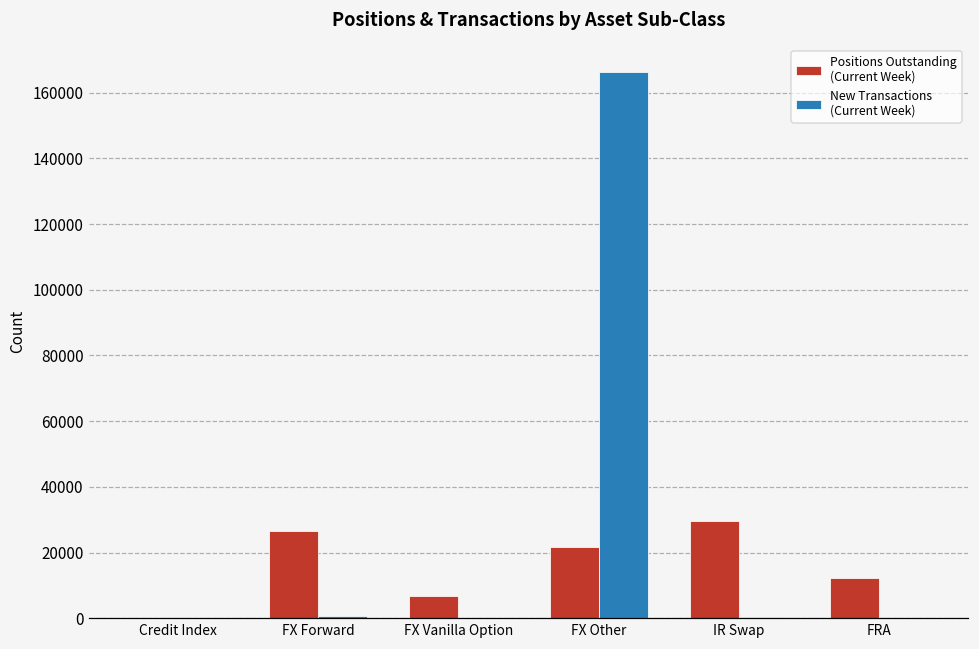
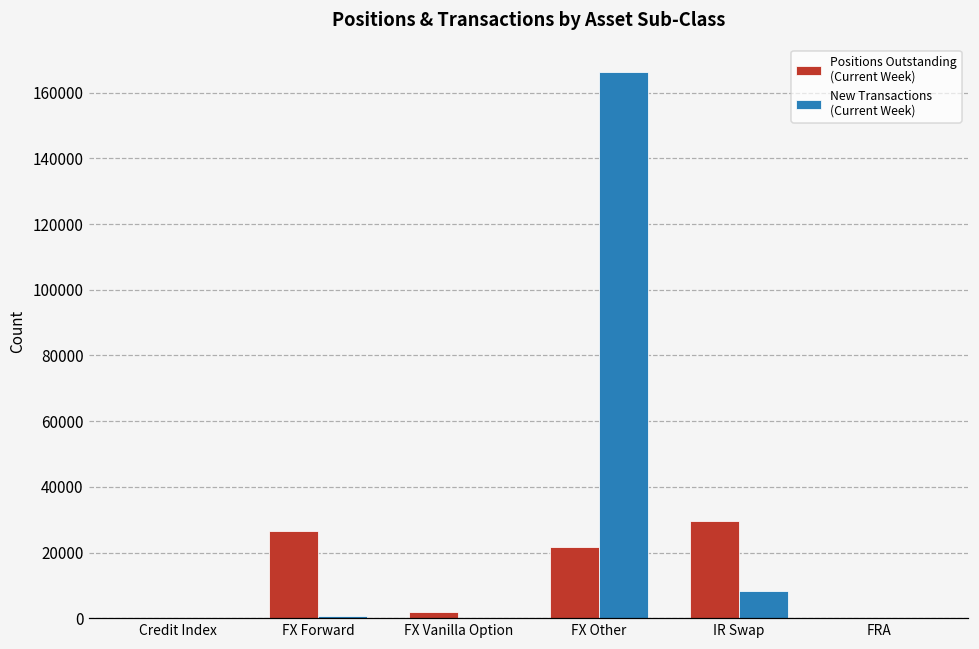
Positions Outstanding (Current Week), FX Vanilla Option: 7000 -> 2000
New Transactions (Current Week), IR Swap: 0 -> 8000
Positions Outstanding (Current Week), FRA: 12000 -> 0
